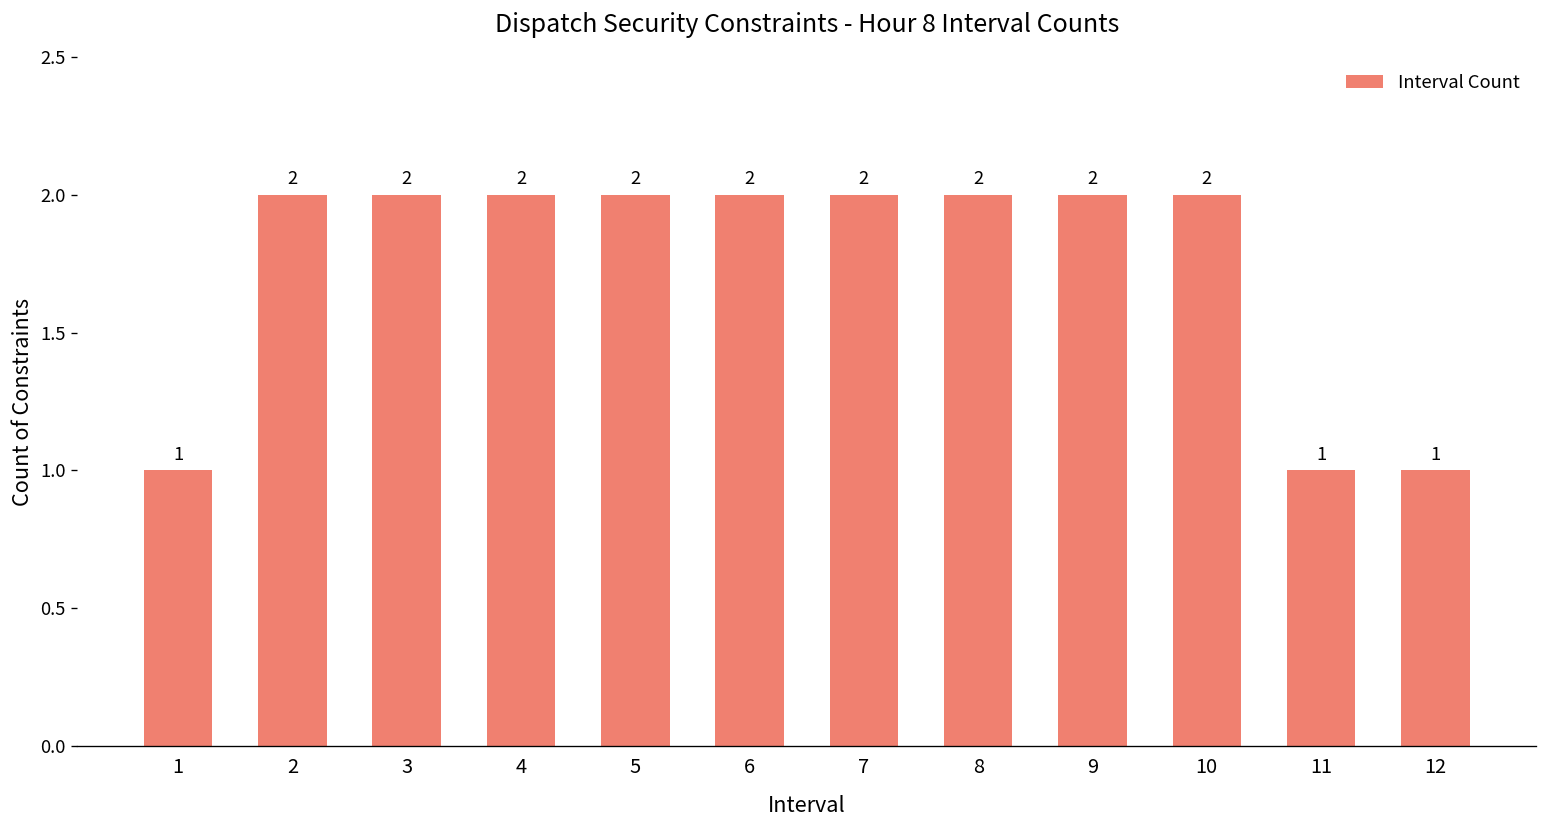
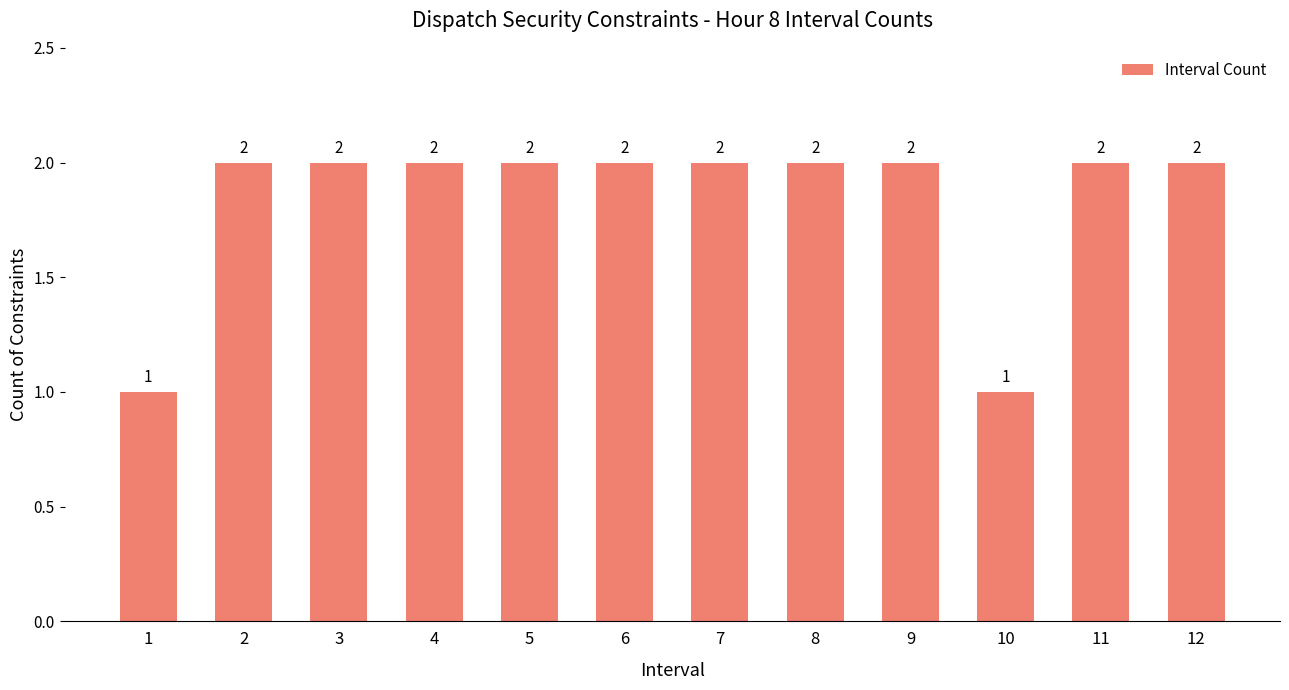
10: 2 -> 1
11: 1 -> 2
12: 1 -> 2
